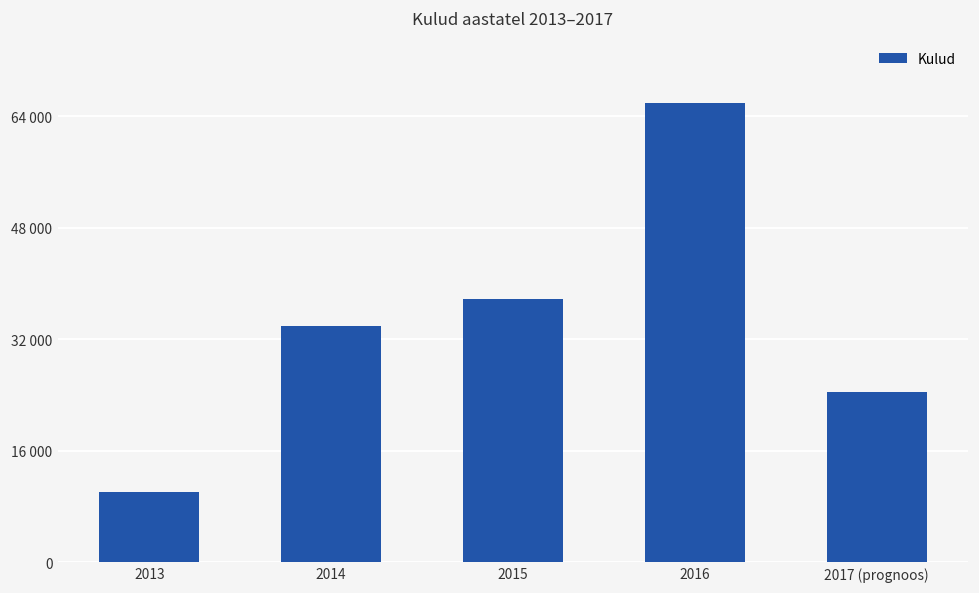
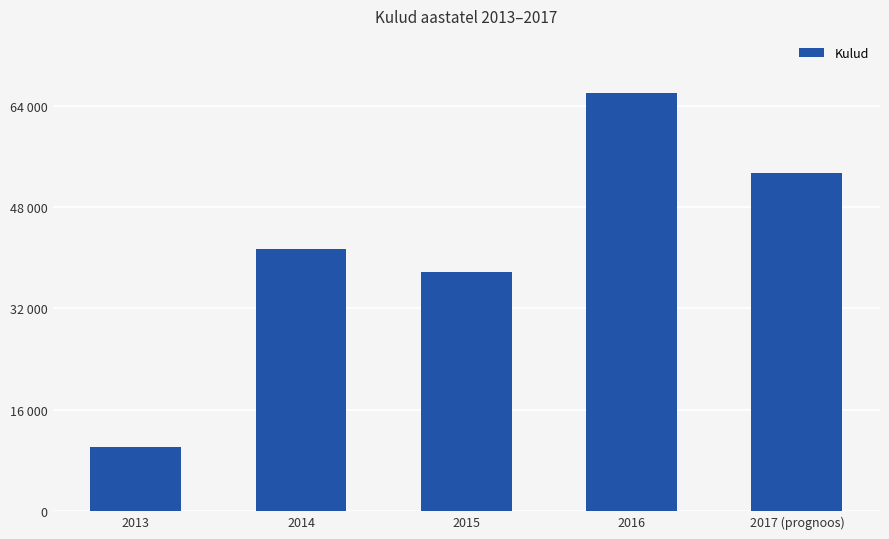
2014: 34000 -> 41000
2017 (prognoos): 24000 -> 53000
